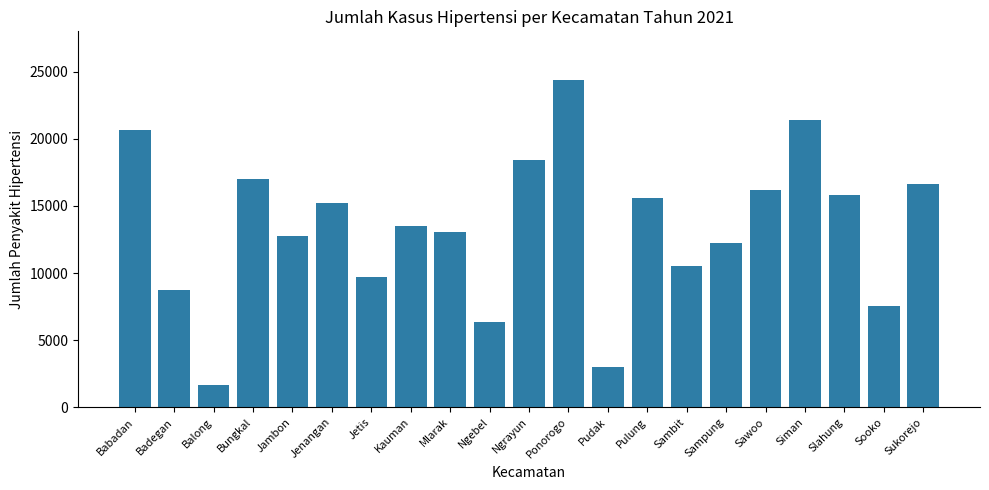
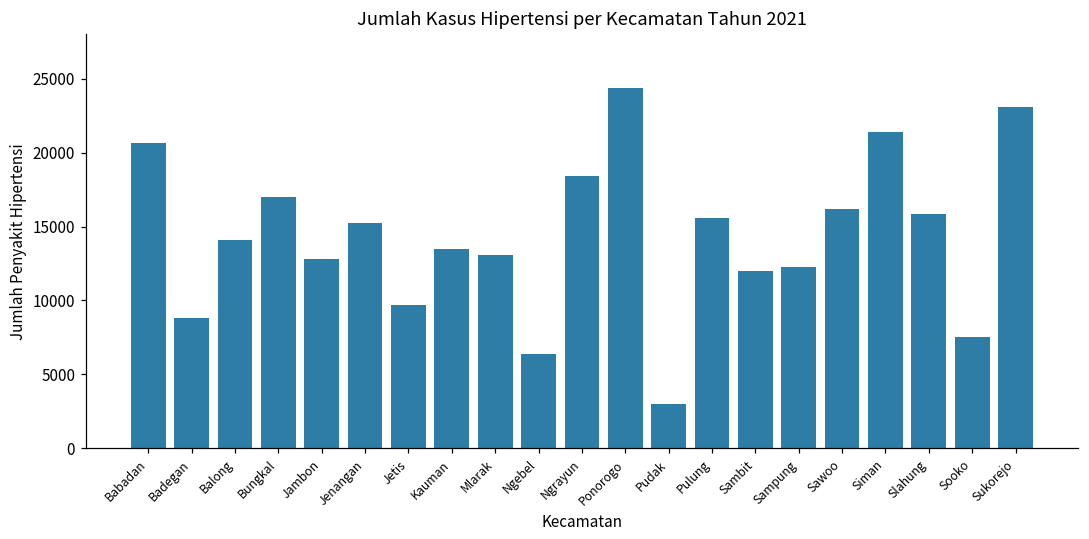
Balong: 1600 -> 14100
Sambit: 10500 -> 12000
Sukorejo: 16700 -> 23100
